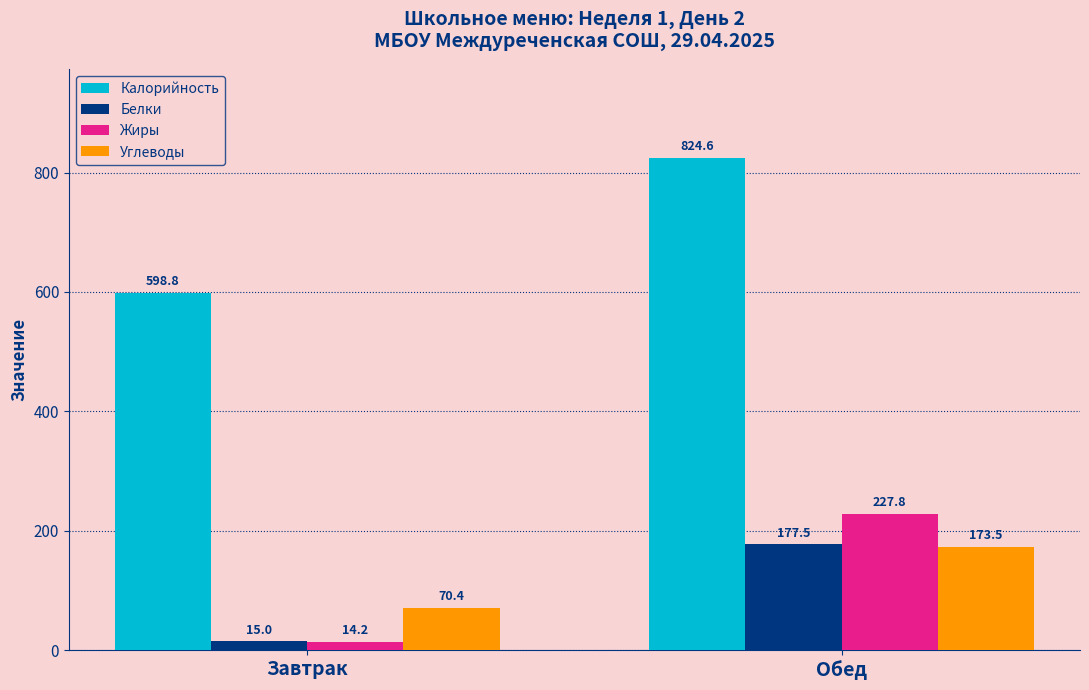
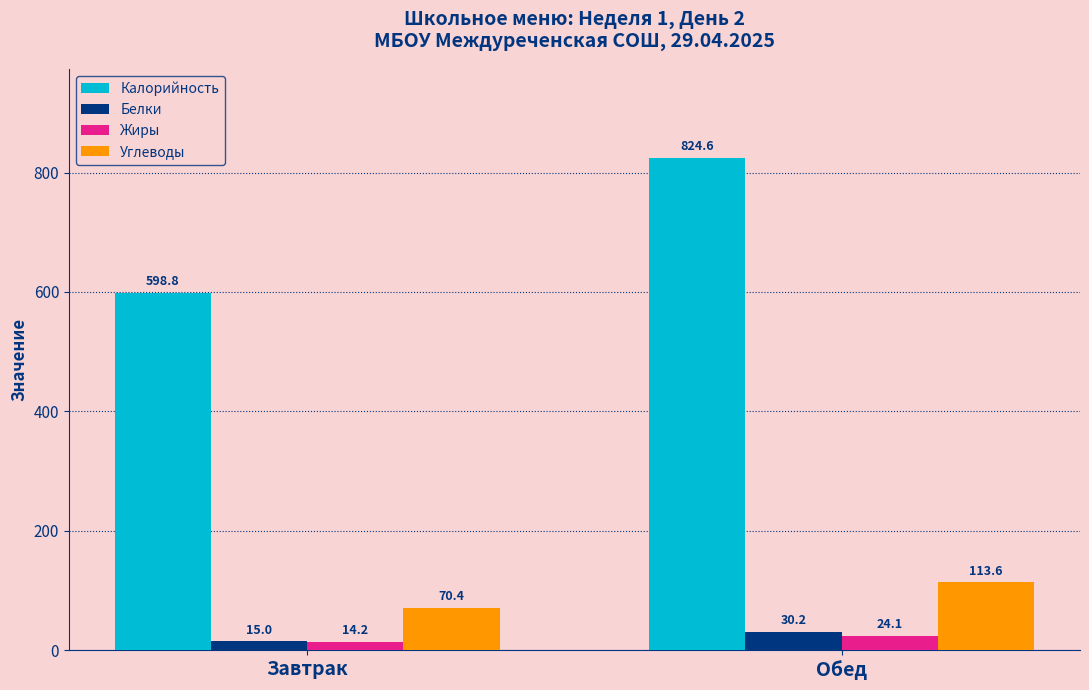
Белки, Обед: 177.5 -> 30.2
Жиры, Обед: 227.8 -> 24.1
Углеводы, Обед: 173.5 -> 113.6
